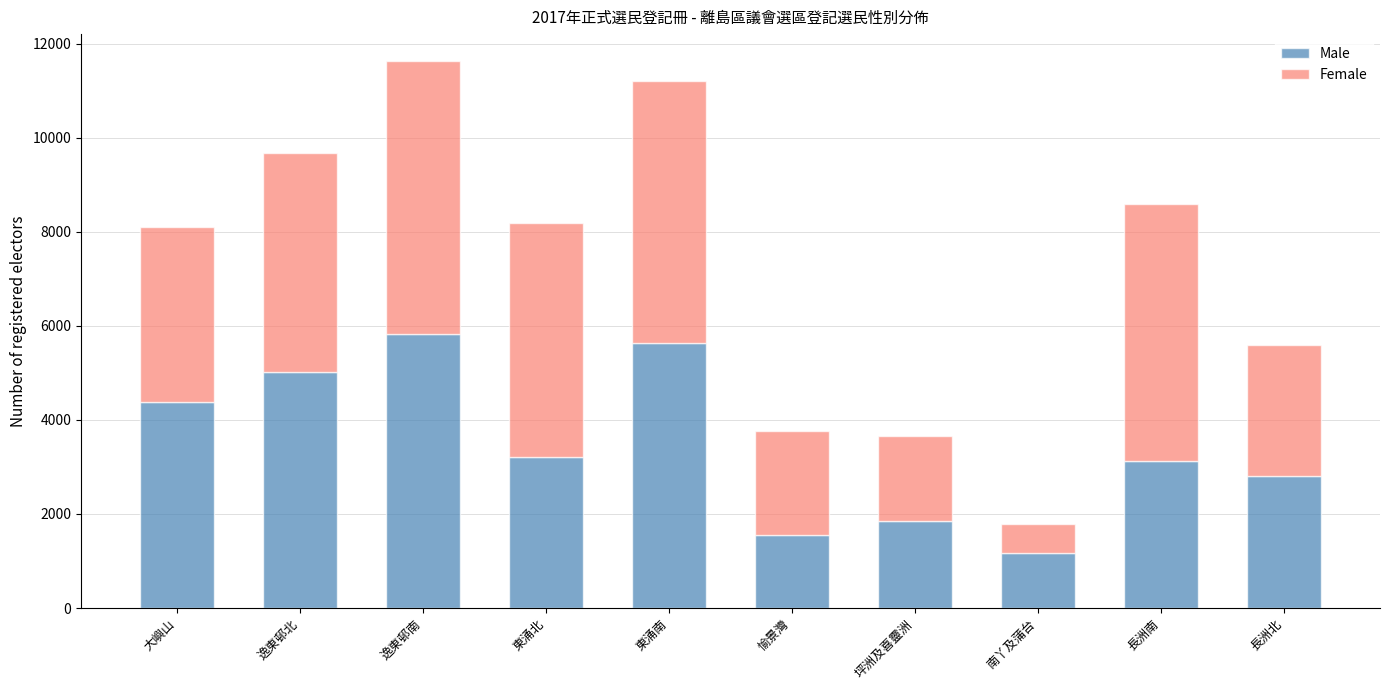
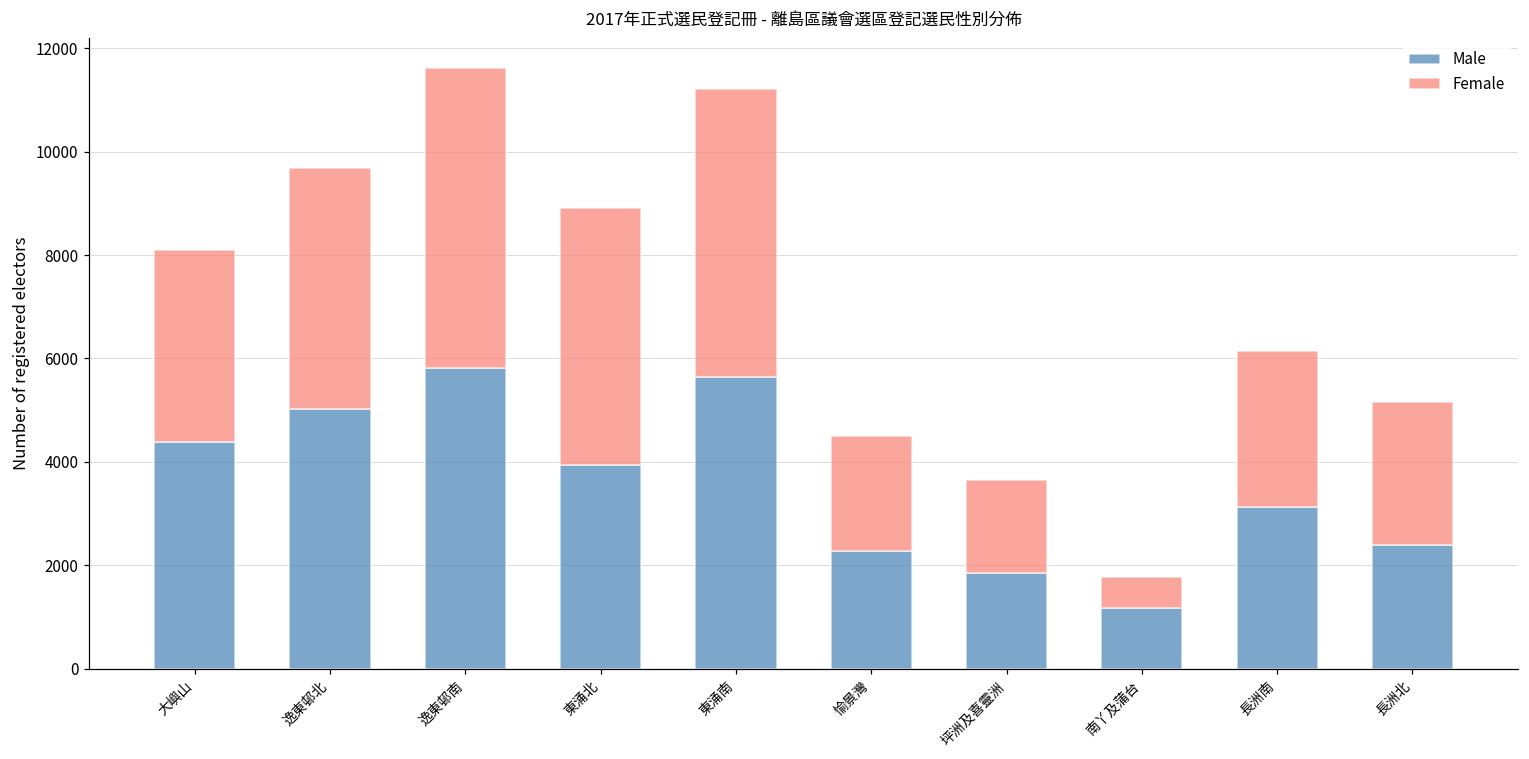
Male, 東涌北: 3200 -> 3900
Male, 愉景灣: 1500 -> 2300
Female, 長洲南: 5500 -> 3000
Male, 長洲北: 2800 -> 2400
